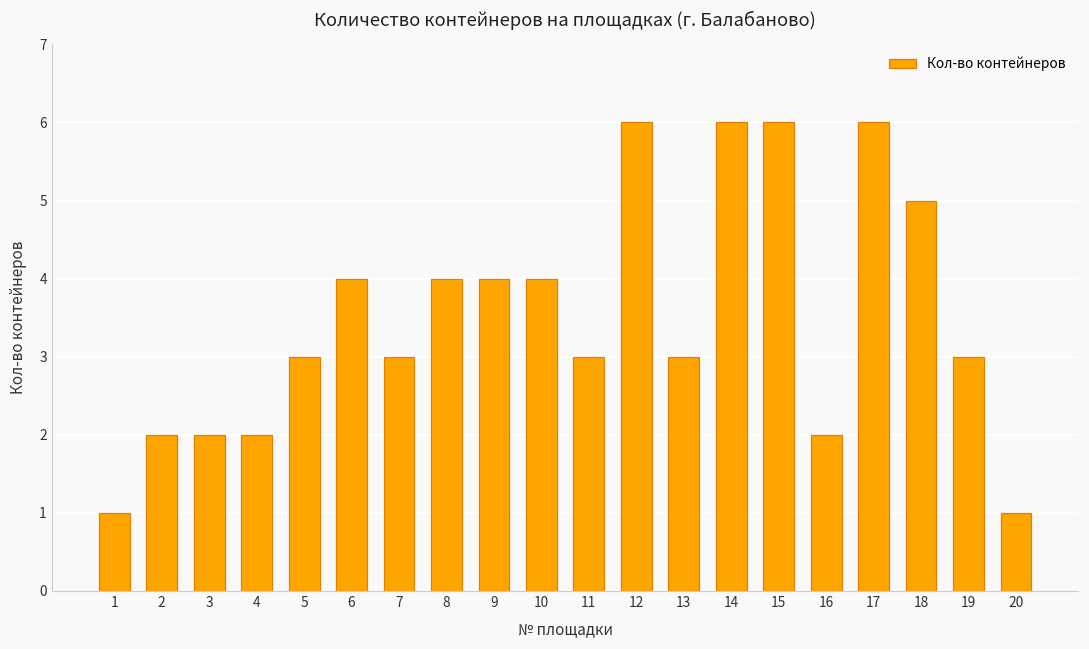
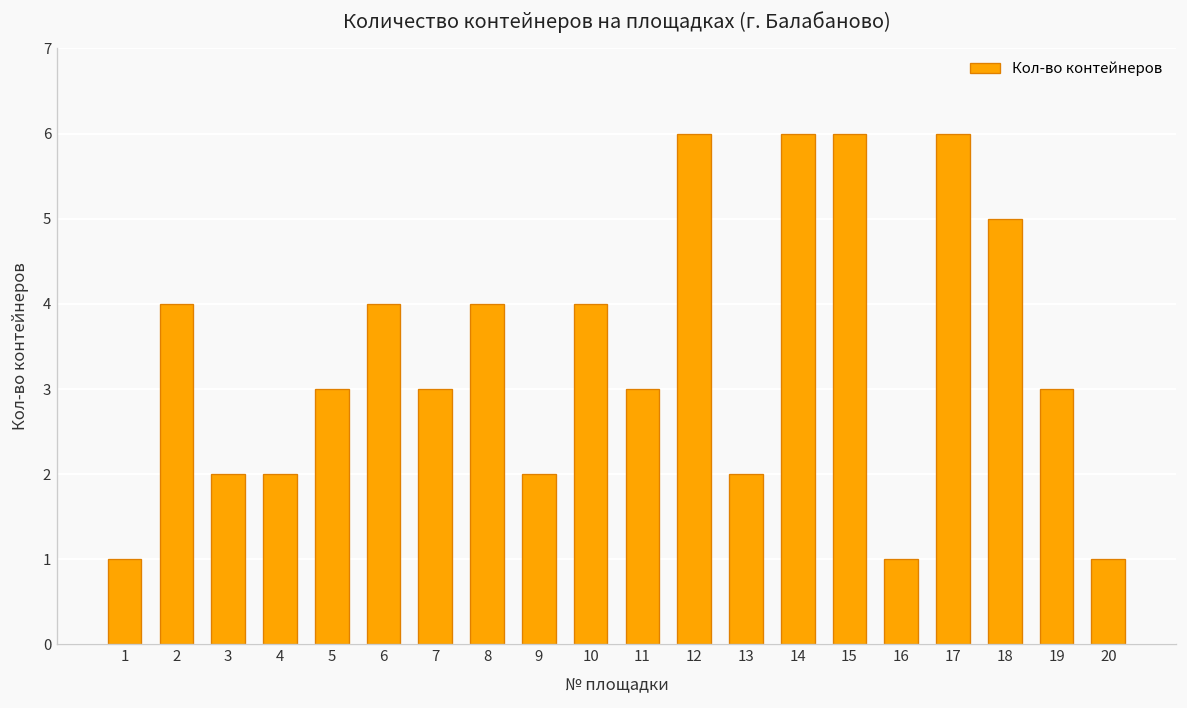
2: 2 -> 4
9: 4 -> 2
13: 3 -> 2
16: 2 -> 1
